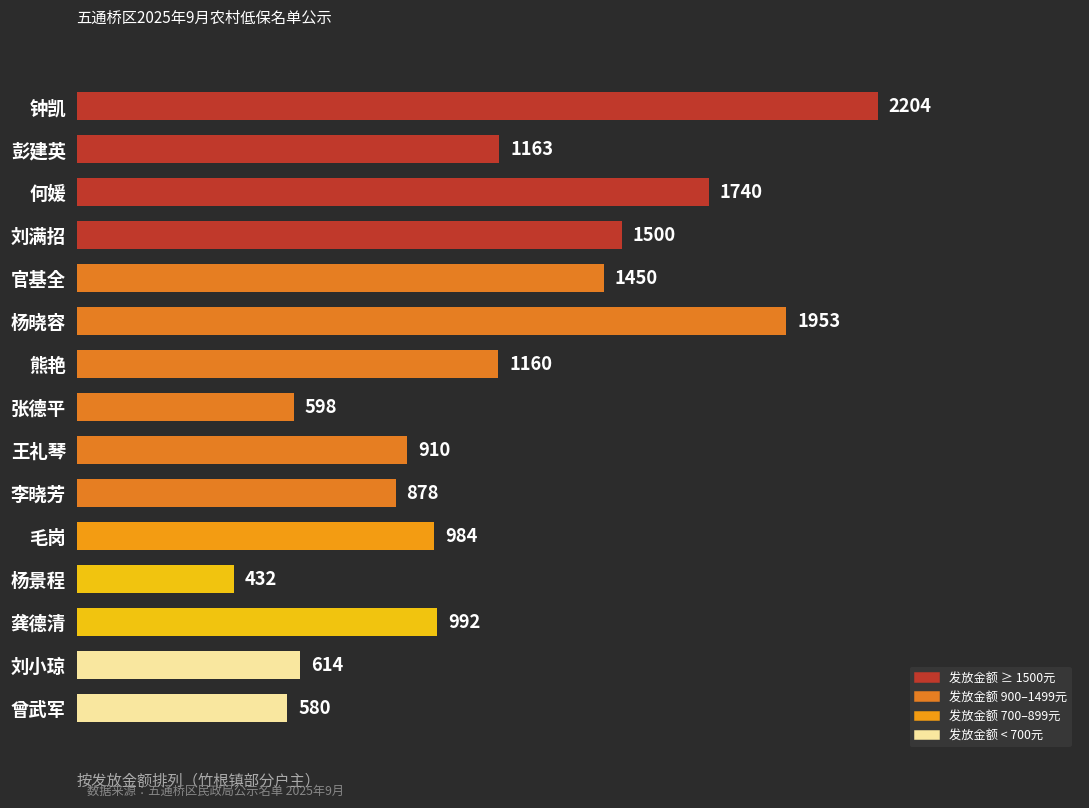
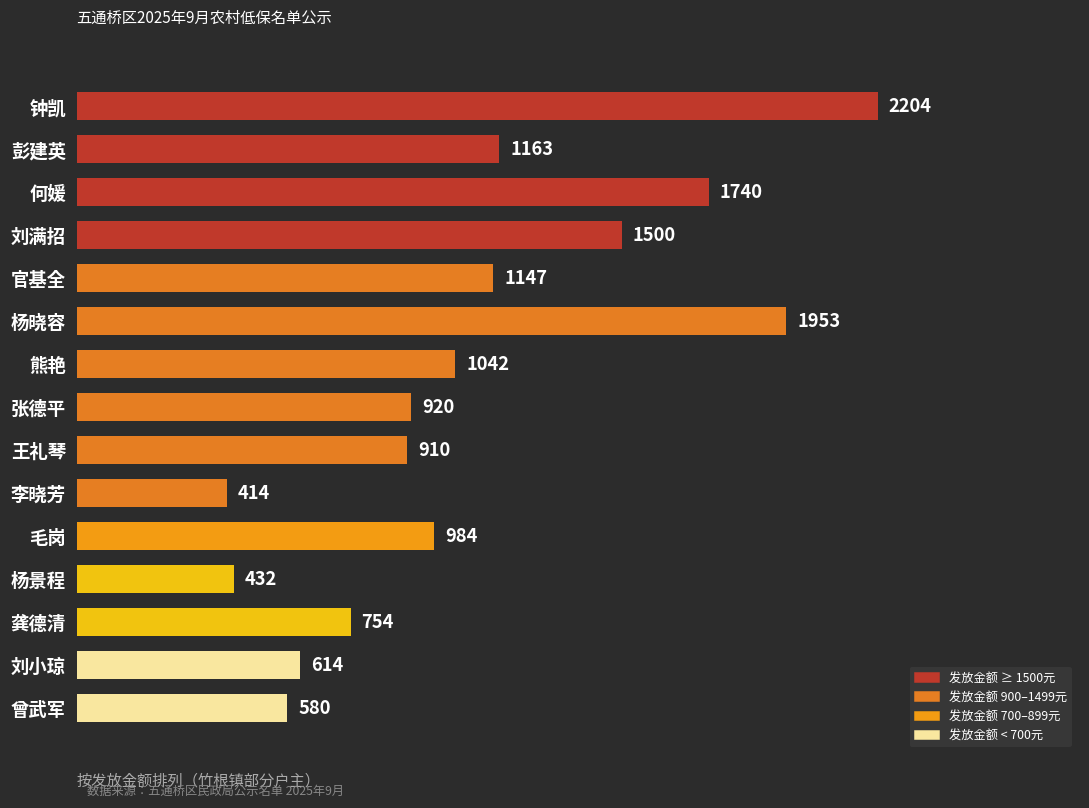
官基全: 1450 -> 1147
熊艳: 1160 -> 1042
张德平: 598 -> 920
李晓芳: 878 -> 414
龚德清: 992 -> 754
